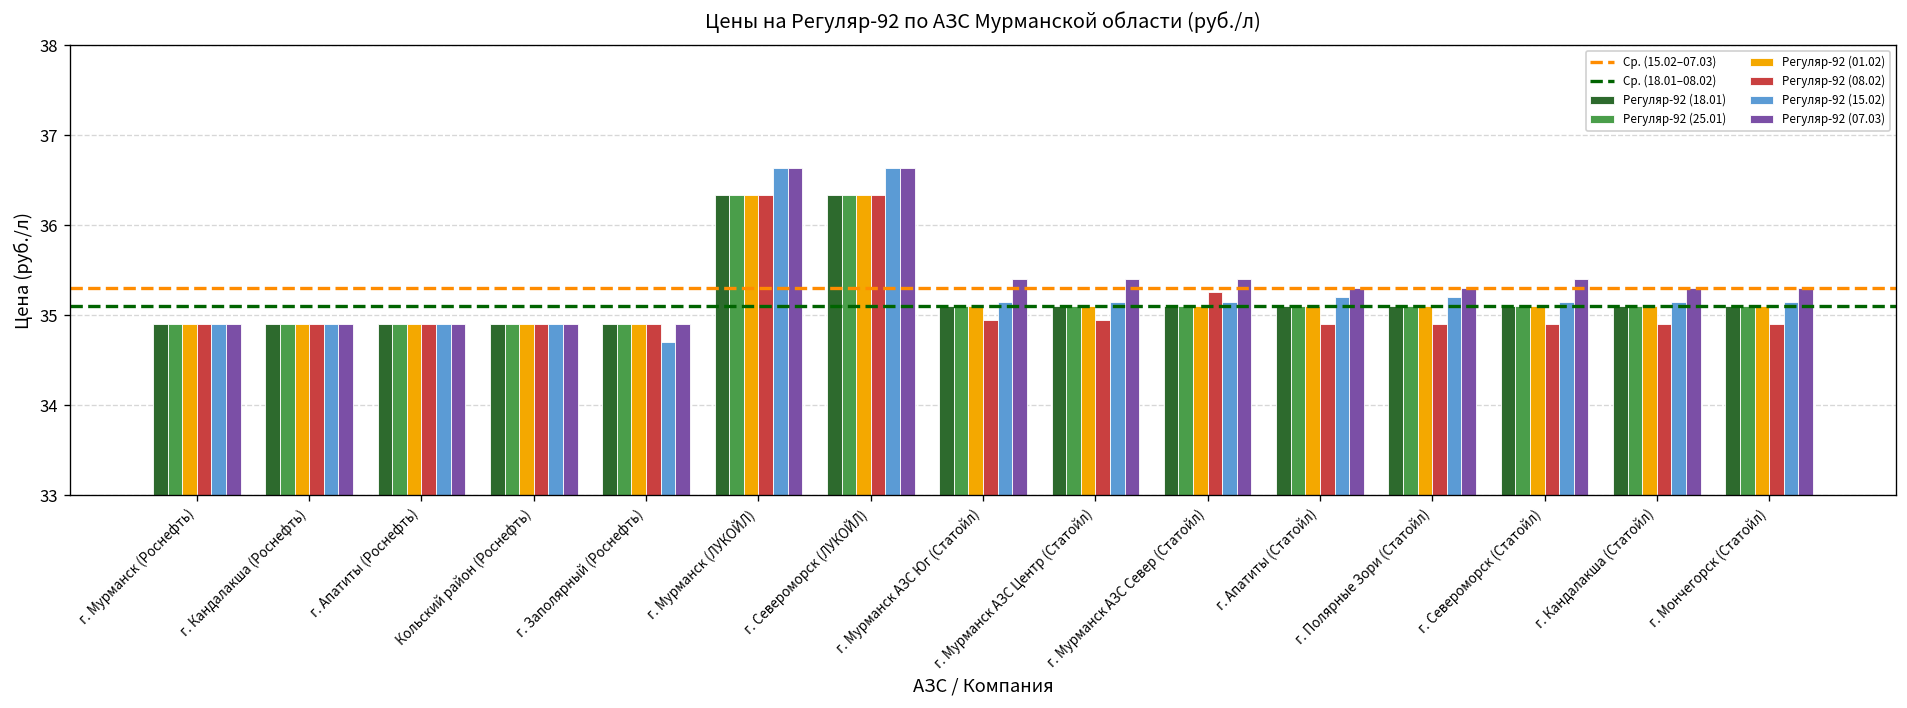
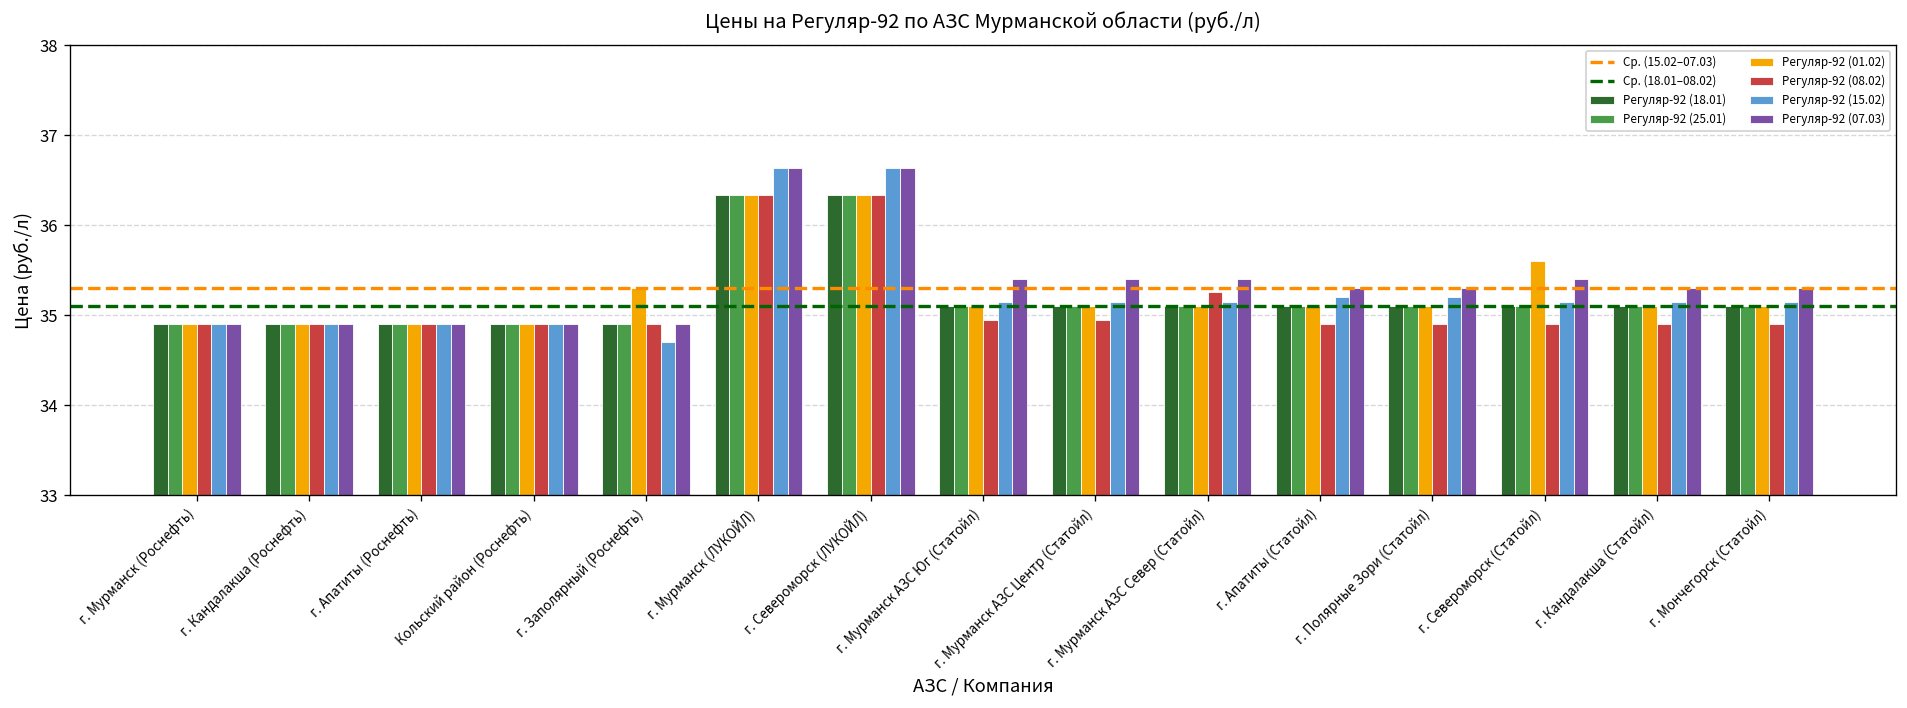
Регуляр-92 (01.02), г. Заполярный (Роснефть): 34.9 -> 35.3
Регуляр-92 (01.02), г. Североморск (Статойл): 35.1 -> 35.6
